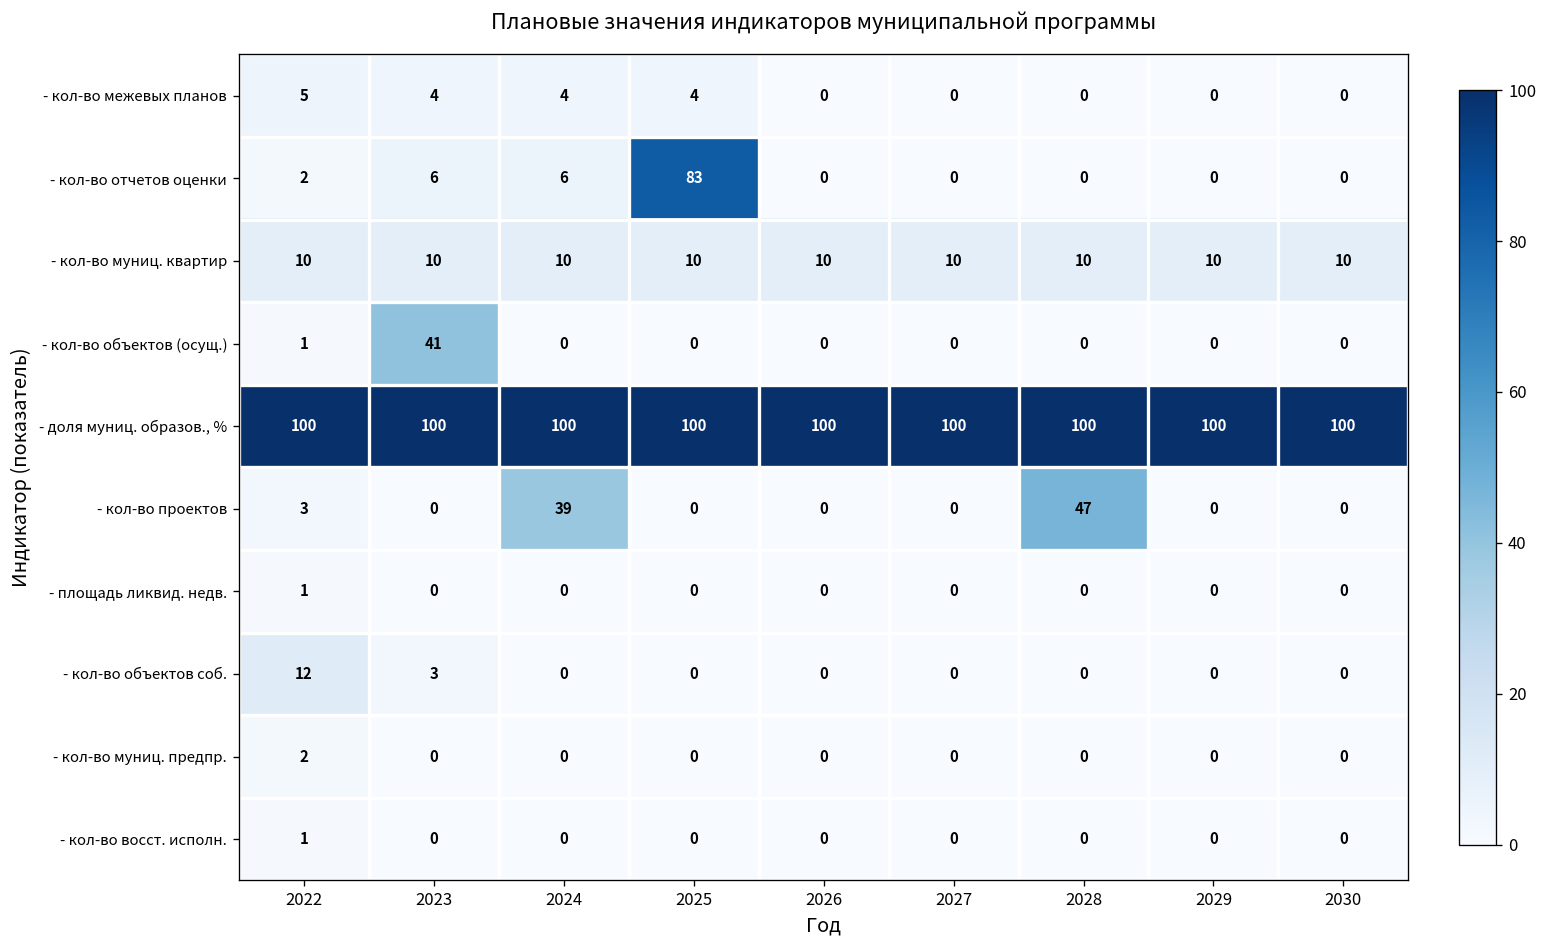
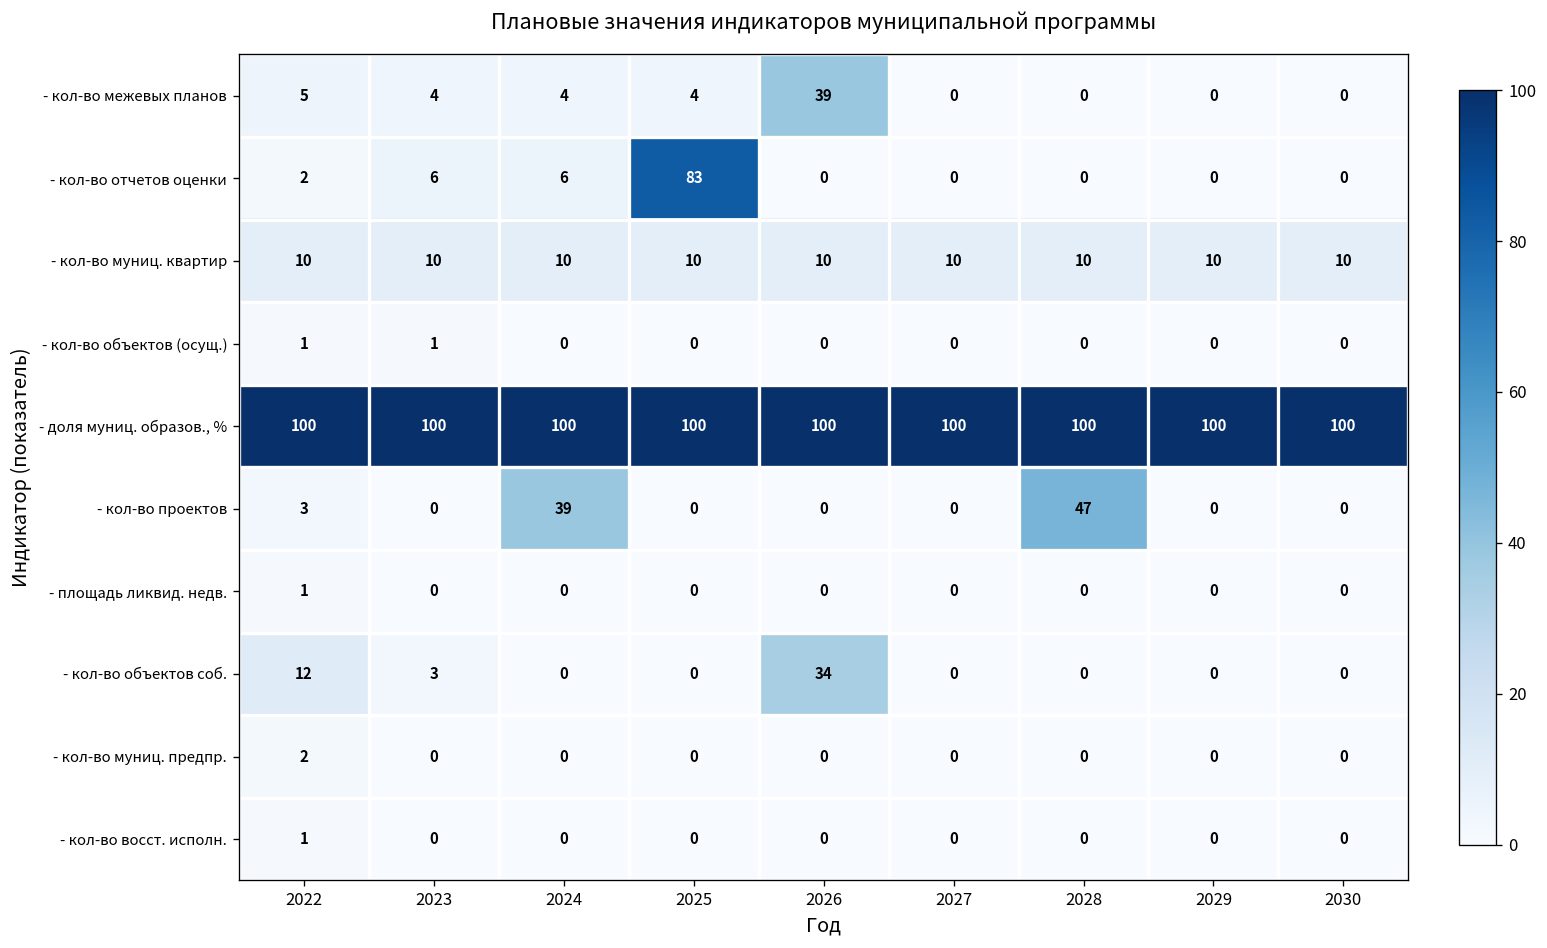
- кол-во межевых планов, 2026: 0 -> 39
- кол-во объектов (осущ.), 2023: 41 -> 1
- кол-во объектов соб., 2026: 0 -> 34
